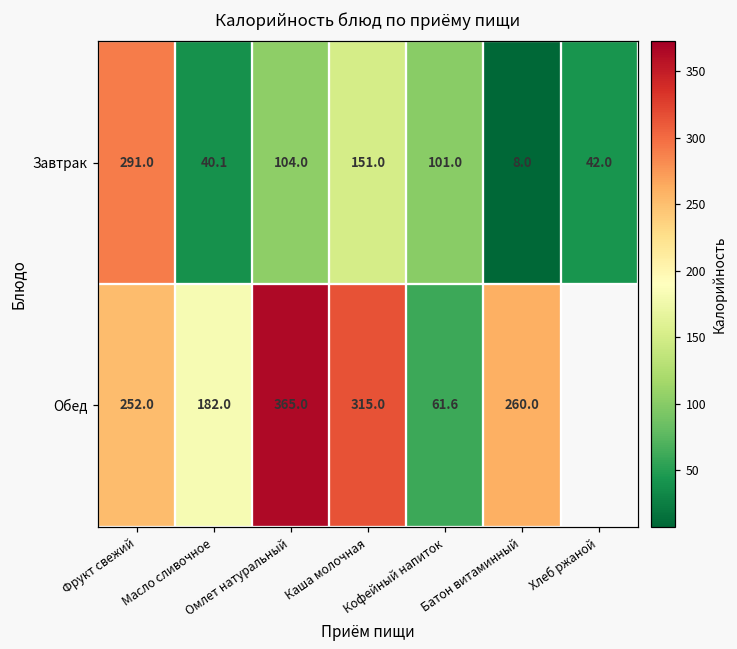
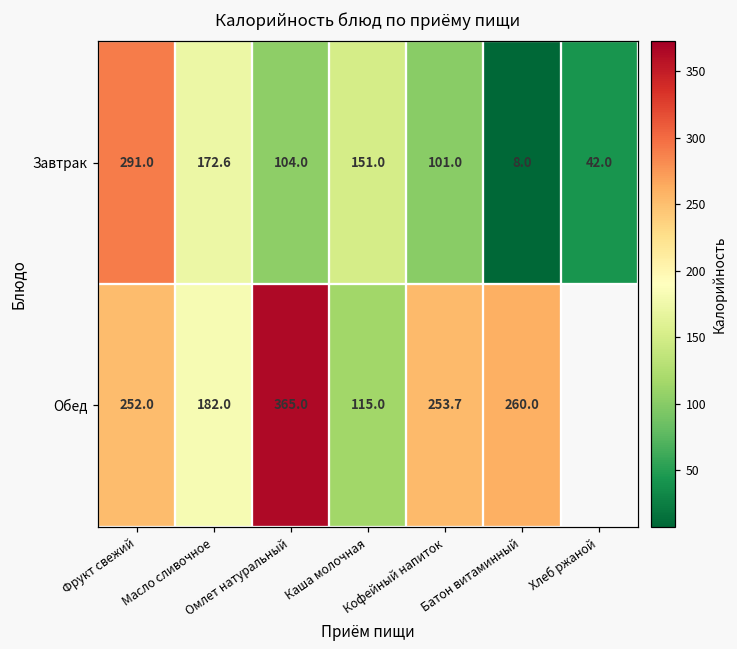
Завтрак, Масло сливочное: 40.1 -> 172.6
Обед, Каша молочная: 315.0 -> 115.0
Обед, Кофейный напиток: 61.6 -> 253.7
